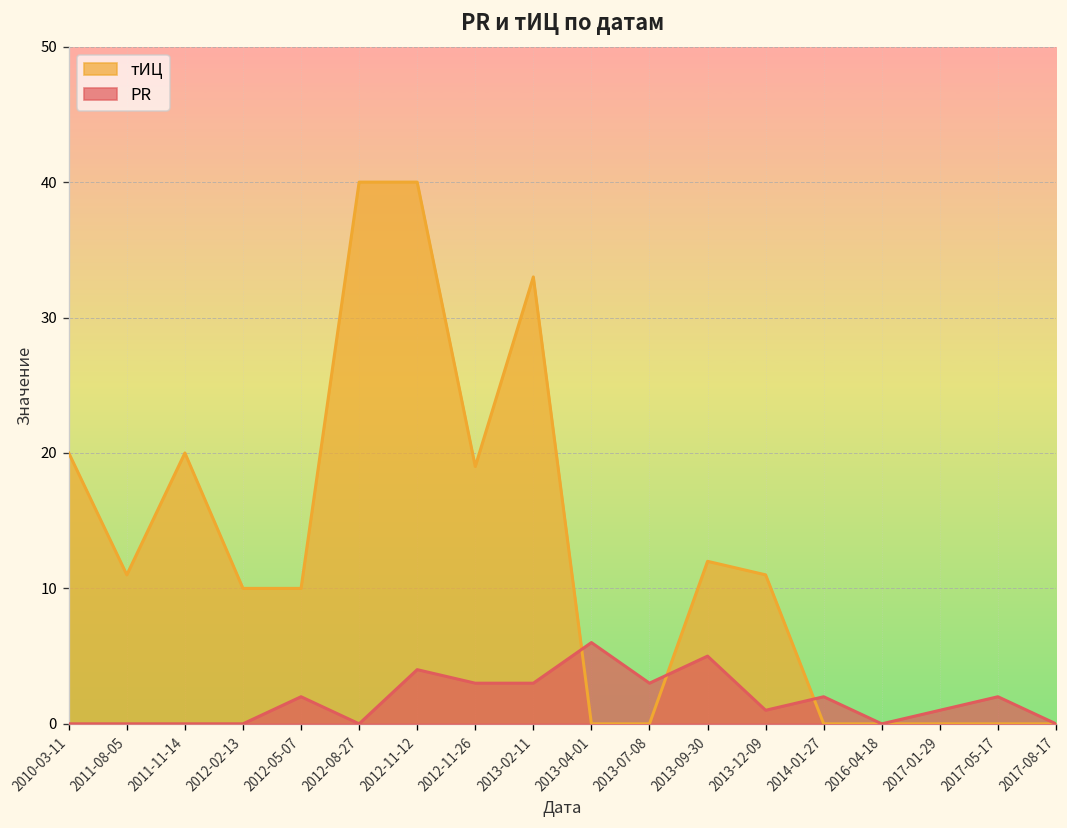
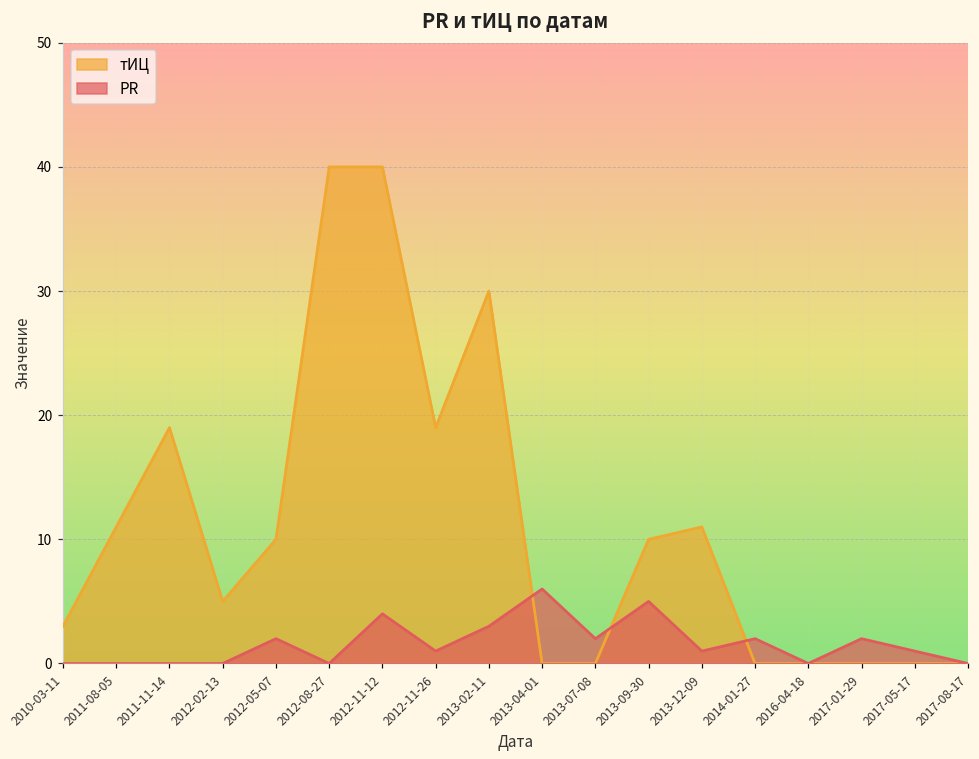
тИЦ, 2010-03-11: 20 -> 3
тИЦ, 2011-11-14: 20 -> 19
тИЦ, 2012-02-13: 10 -> 5
PR, 2012-11-26: 3 -> 1
тИЦ, 2013-02-11: 33 -> 30
PR, 2013-07-08: 3 -> 2
тИЦ, 2013-09-30: 12 -> 10
PR, 2017-01-29: 1 -> 2
PR, 2017-05-17: 2 -> 1
